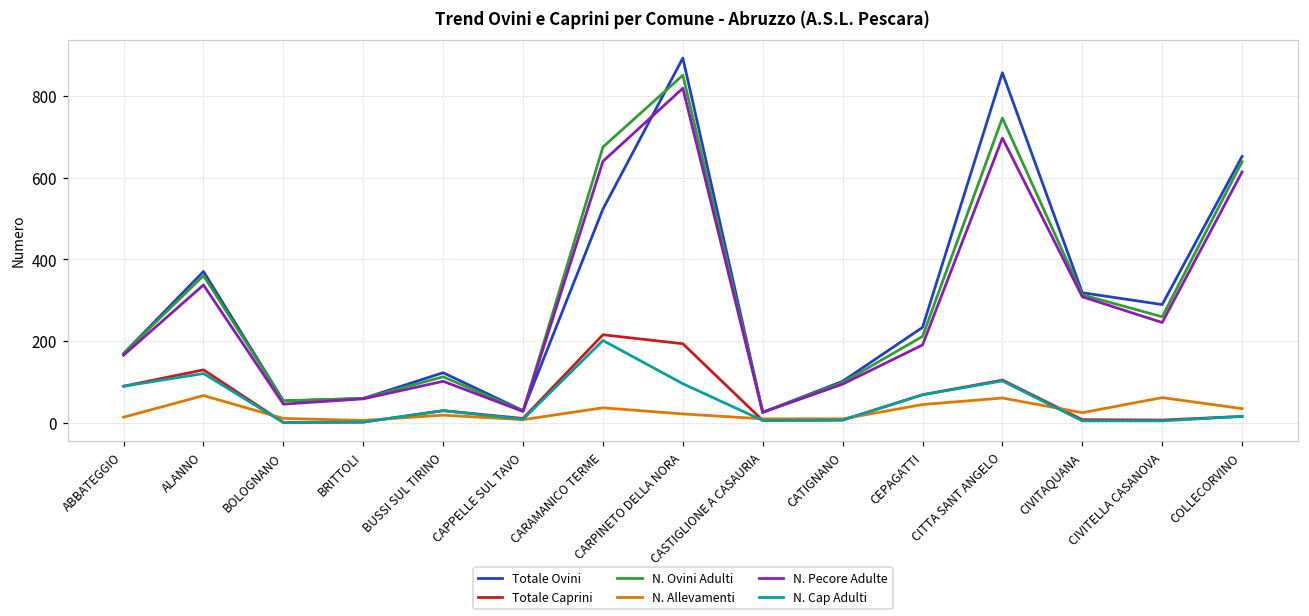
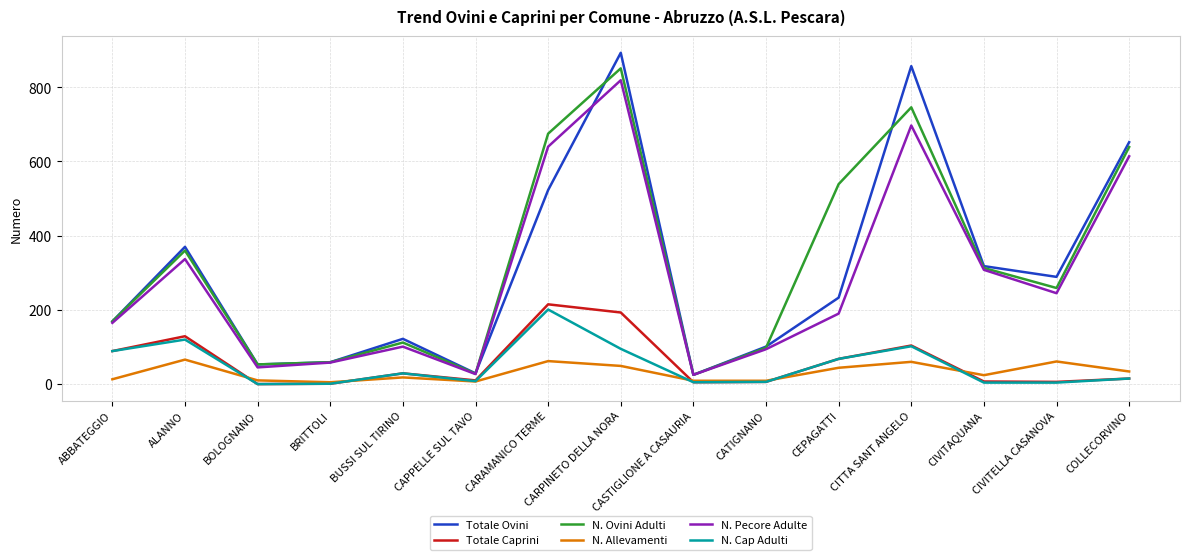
N. Allevamenti, CARAMANICO TERME: 40 -> 60
N. Allevamenti, CARPINETO DELLA NORA: 20 -> 50
N. Ovini Adulti, CEPAGATTI: 210 -> 540
